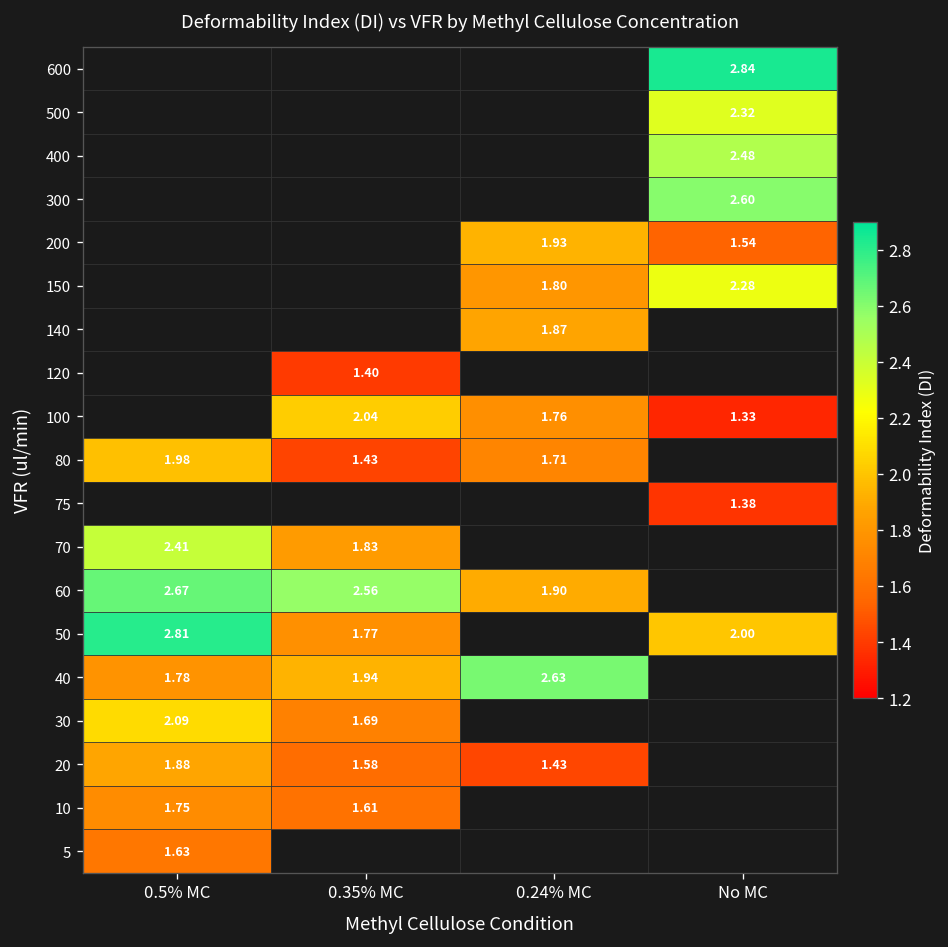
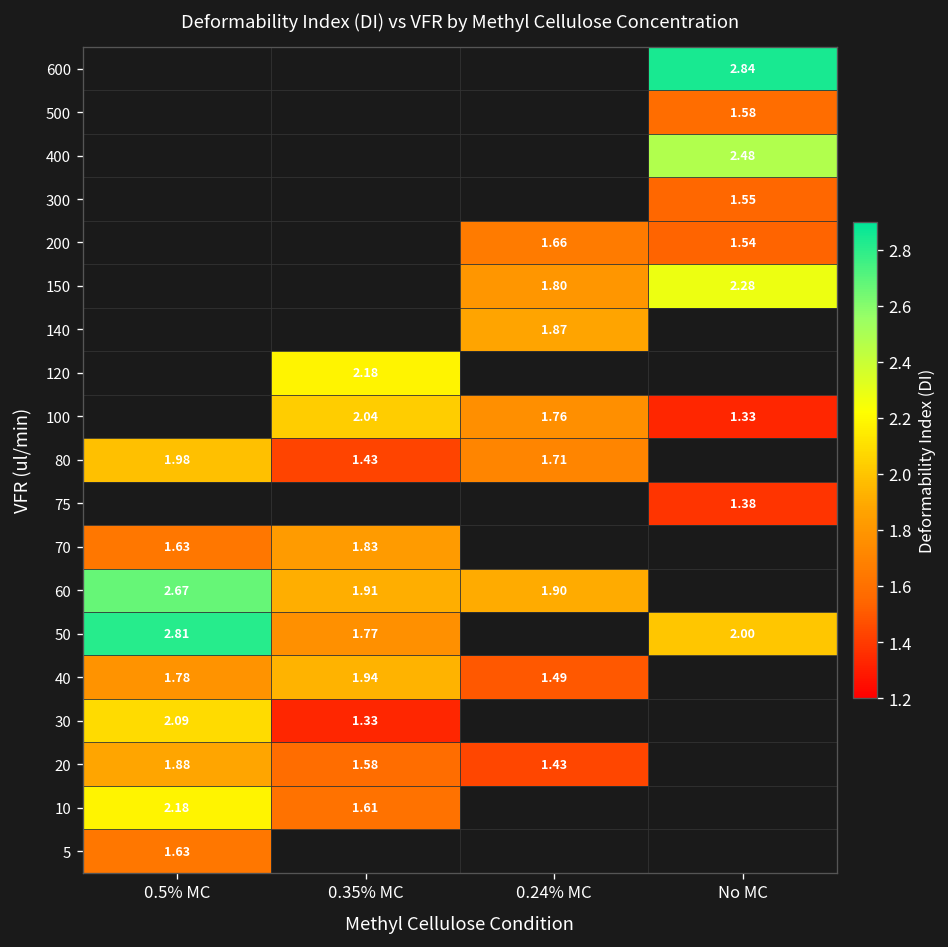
500, No MC: 2.32 -> 1.58
300, No MC: 2.60 -> 1.55
200, 0.24% MC: 1.93 -> 1.66
120, 0.35% MC: 1.40 -> 2.18
70, 0.5% MC: 2.41 -> 1.63
60, 0.35% MC: 2.56 -> 1.91
40, 0.24% MC: 2.63 -> 1.49
30, 0.35% MC: 1.69 -> 1.33
10, 0.5% MC: 1.75 -> 2.18
